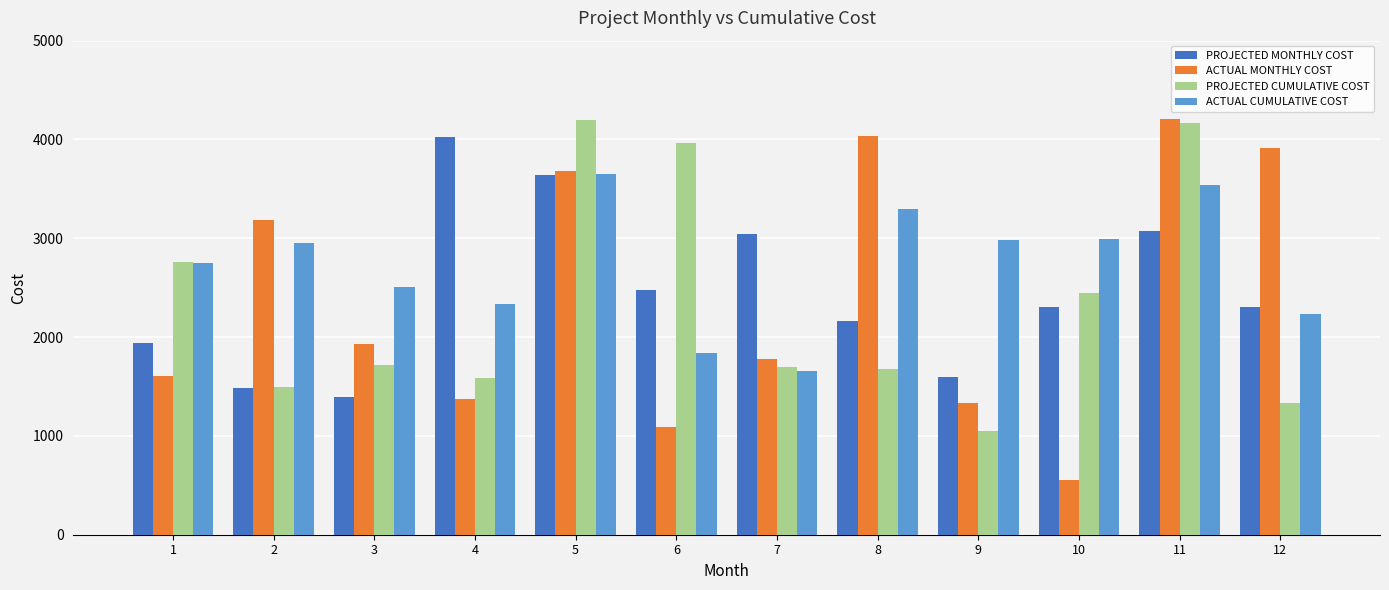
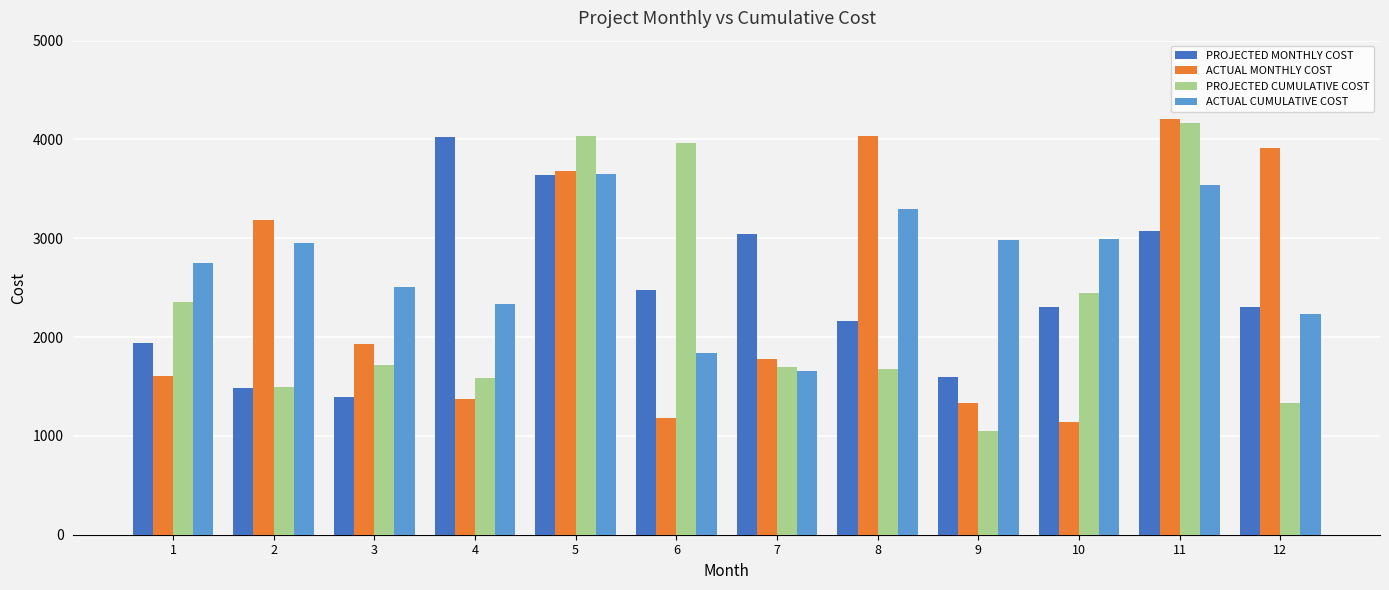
PROJECTED CUMULATIVE COST, 1: 2800 -> 2400
PROJECTED CUMULATIVE COST, 5: 4200 -> 4000
ACTUAL MONTHLY COST, 6: 1100 -> 1200
ACTUAL MONTHLY COST, 10: 600 -> 1100
